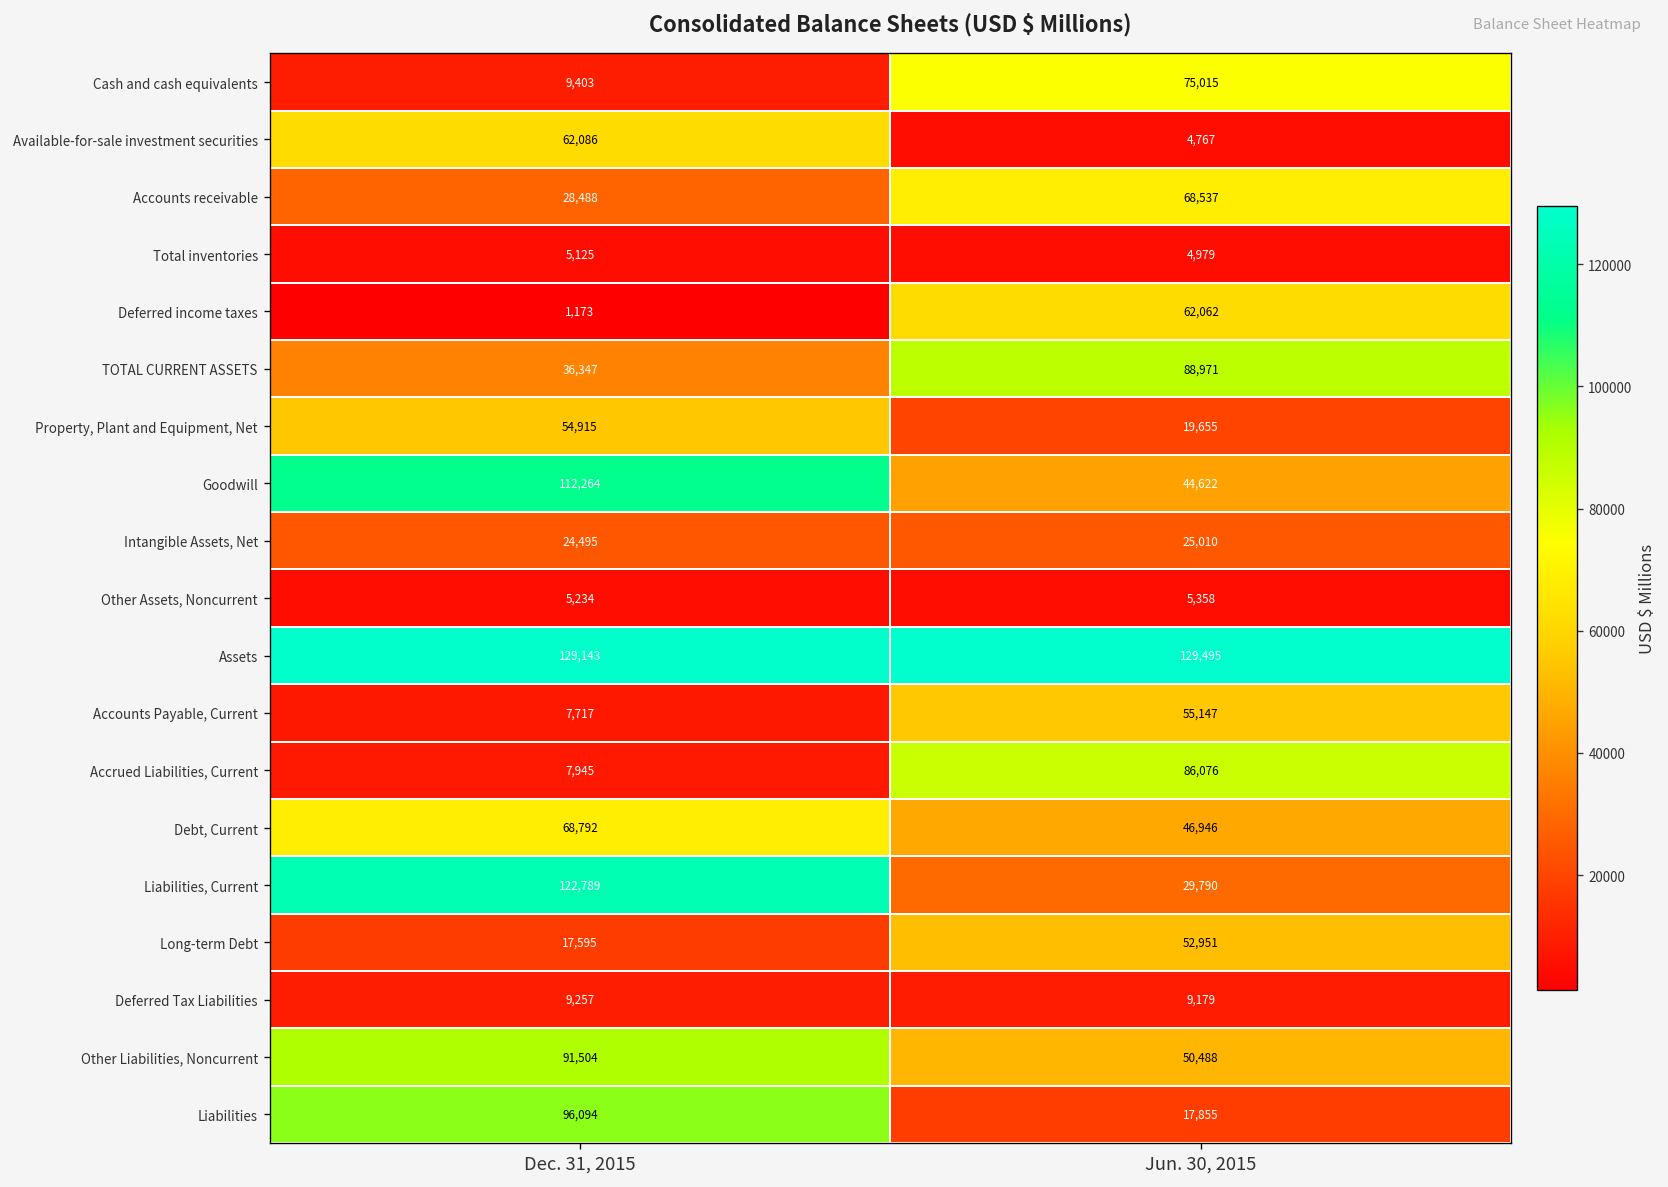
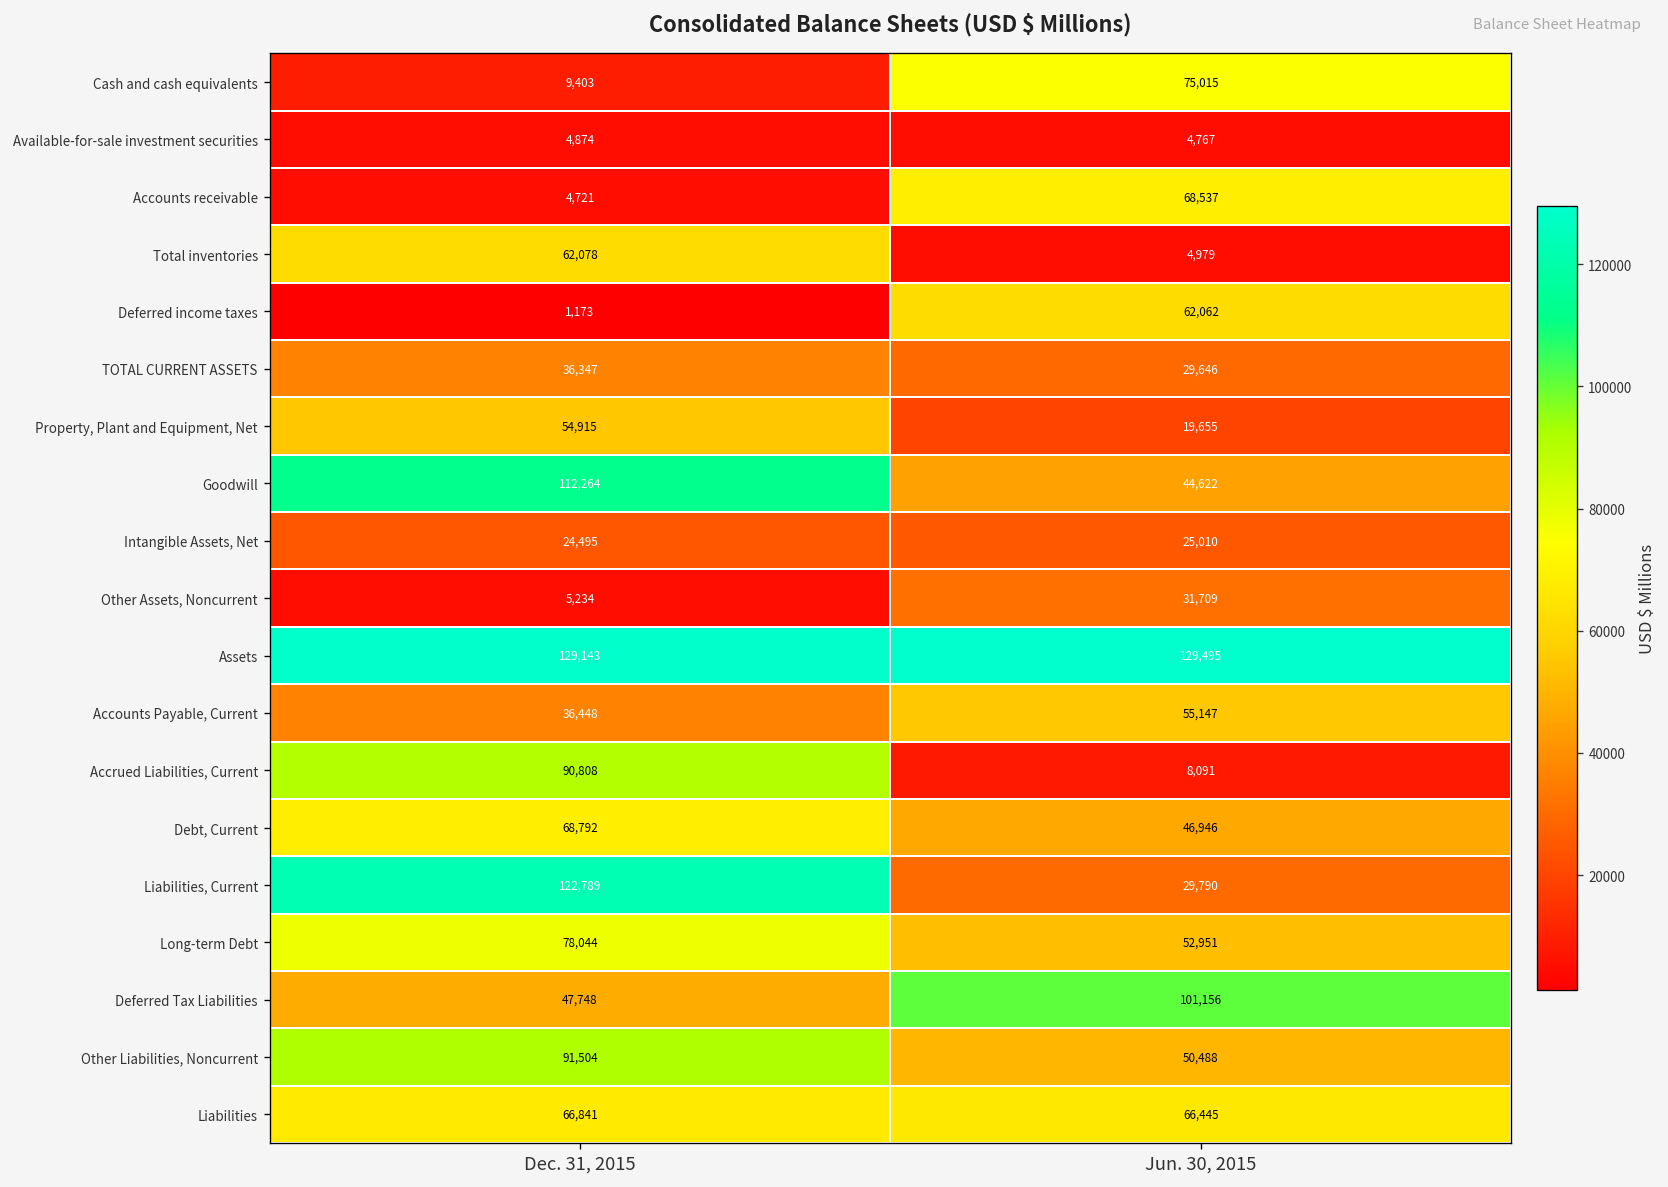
Available-for-sale investment securities, Dec. 31, 2015: 62,086 -> 4,874
Accounts receivable, Dec. 31, 2015: 28,488 -> 4,721
Total inventories, Dec. 31, 2015: 5,125 -> 62,078
TOTAL CURRENT ASSETS, Jun. 30, 2015: 88,971 -> 29,646
Other Assets, Noncurrent, Jun. 30, 2015: 5,358 -> 31,709
Accounts Payable, Current, Dec. 31, 2015: 7,717 -> 36,448
Accrued Liabilities, Current, Dec. 31, 2015: 7,945 -> 90,808
Accrued Liabilities, Current, Jun. 30, 2015: 86,076 -> 8,091
Long-term Debt, Dec. 31, 2015: 17,595 -> 78,044
Deferred Tax Liabilities, Dec. 31, 2015: 9,257 -> 47,748
Deferred Tax Liabilities, Jun. 30, 2015: 9,179 -> 101,156
Liabilities, Dec. 31, 2015: 96,094 -> 66,841
Liabilities, Jun. 30, 2015: 17,855 -> 66,445
